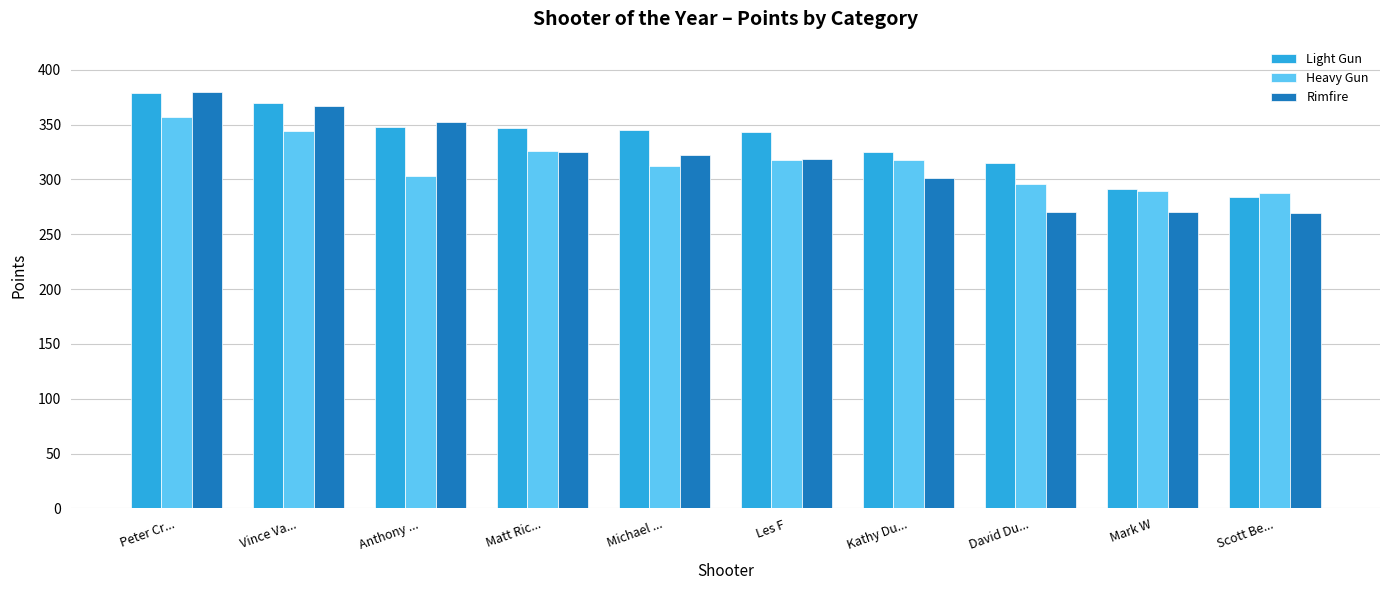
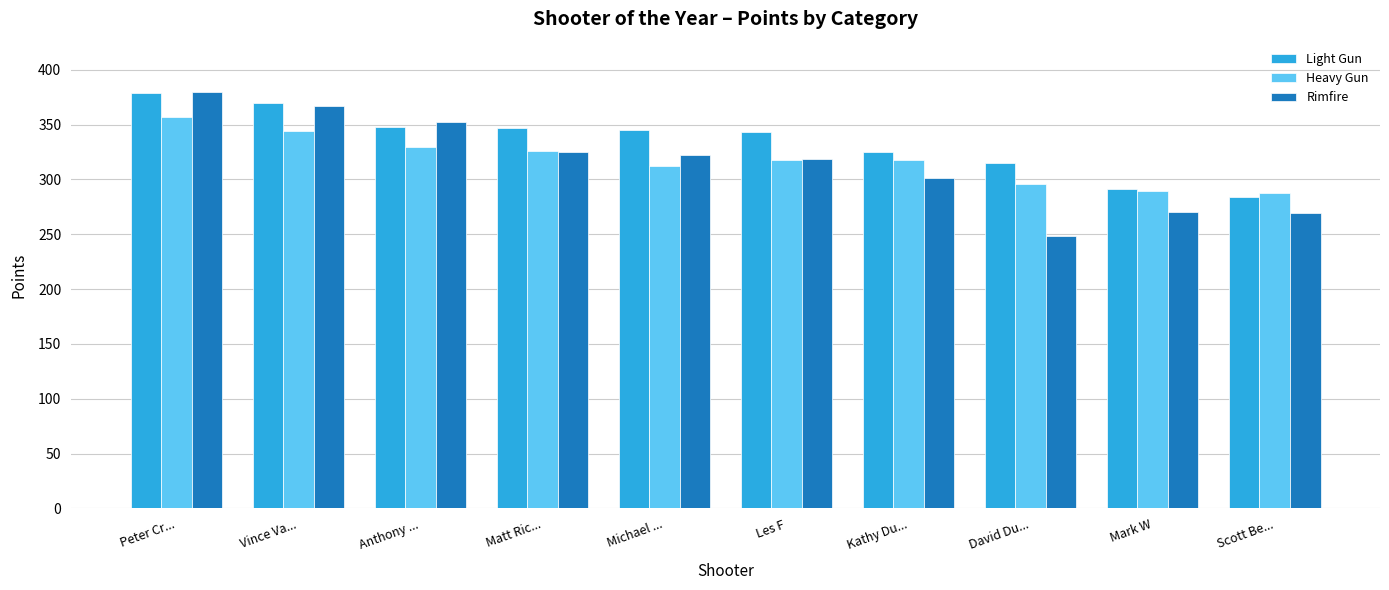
Heavy Gun, Anthony ...: 303 -> 330
Rimfire, David Du...: 270 -> 248
